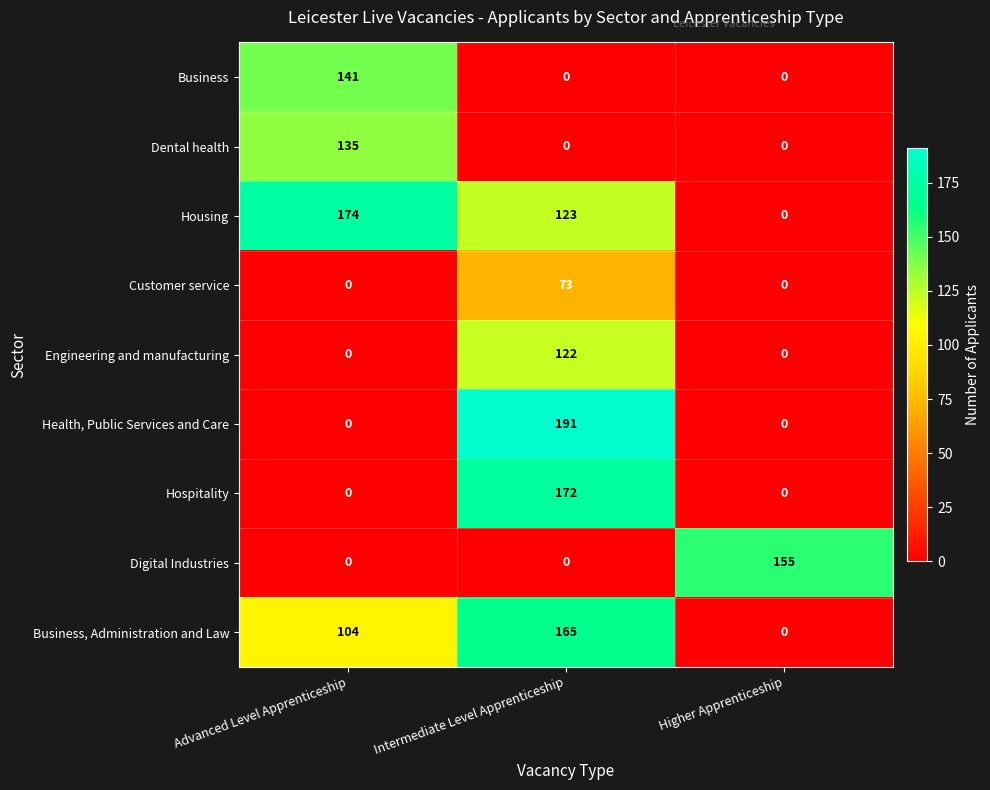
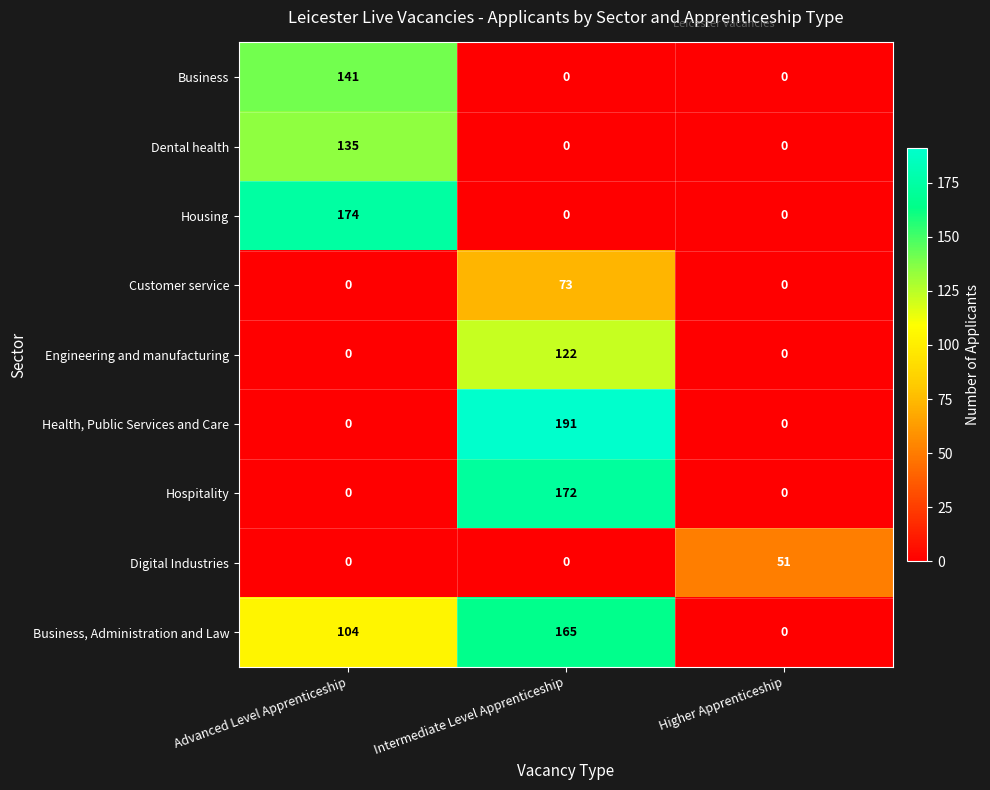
Housing, Intermediate Level Apprenticeship: 123 -> 0
Digital Industries, Higher Apprenticeship: 155 -> 51
